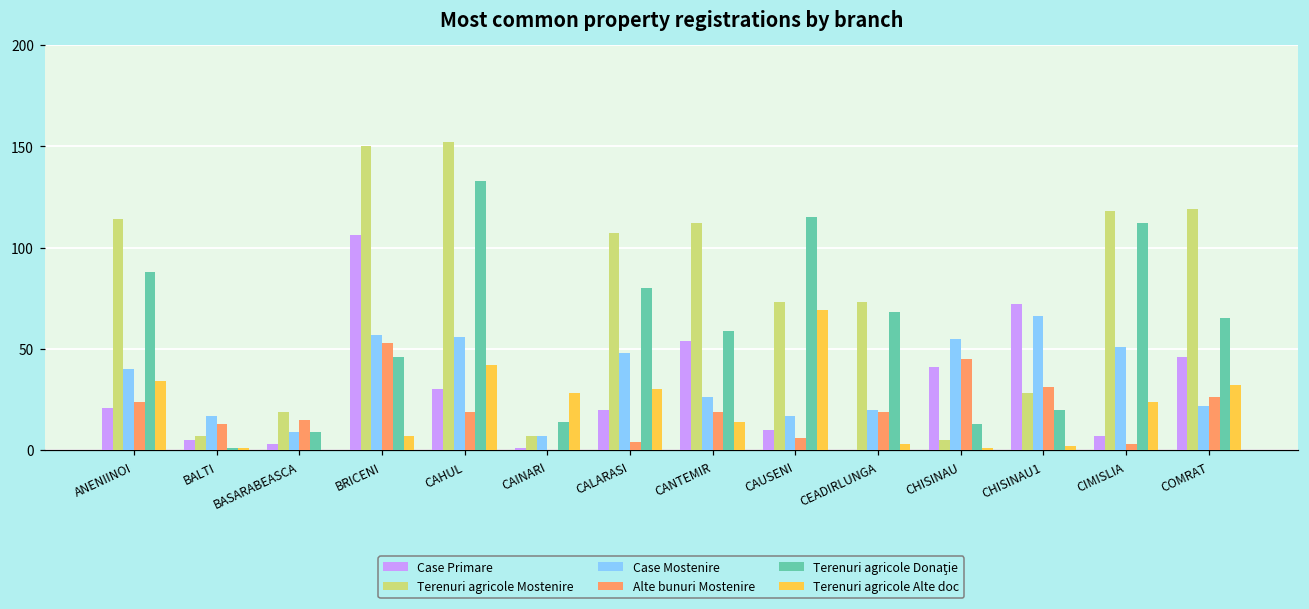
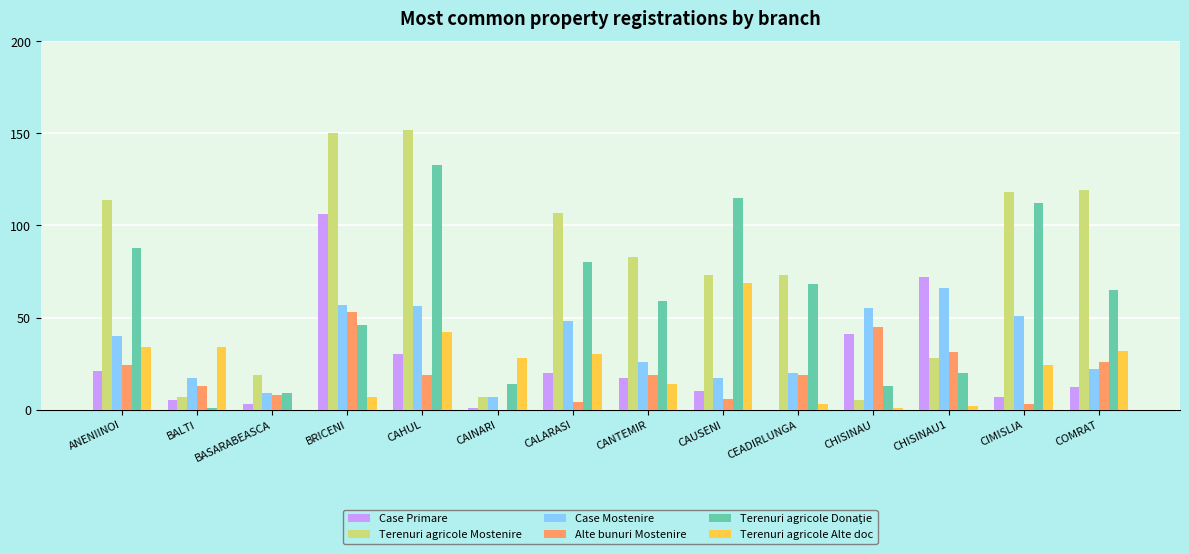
Terenuri agricole Alte doc, BALTI: 1 -> 34
Alte bunuri Mostenire, BASARABEASCA: 15 -> 8
Case Primare, CANTEMIR: 54 -> 17
Terenuri agricole Mostenire, CANTEMIR: 112 -> 83
Case Primare, COMRAT: 46 -> 12
